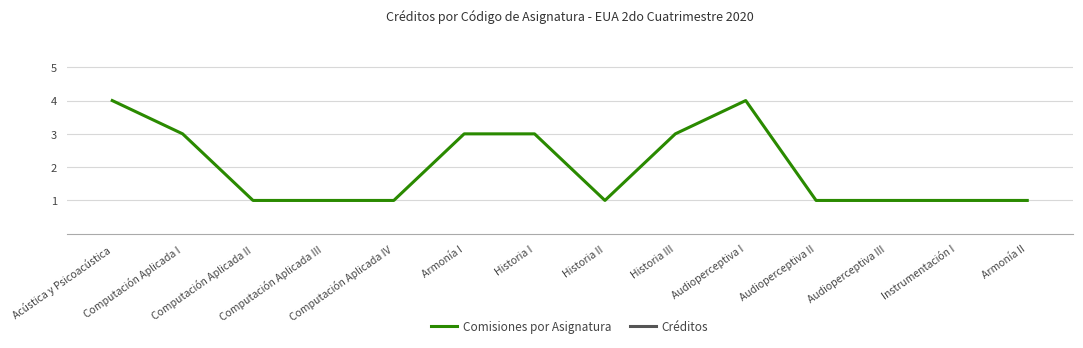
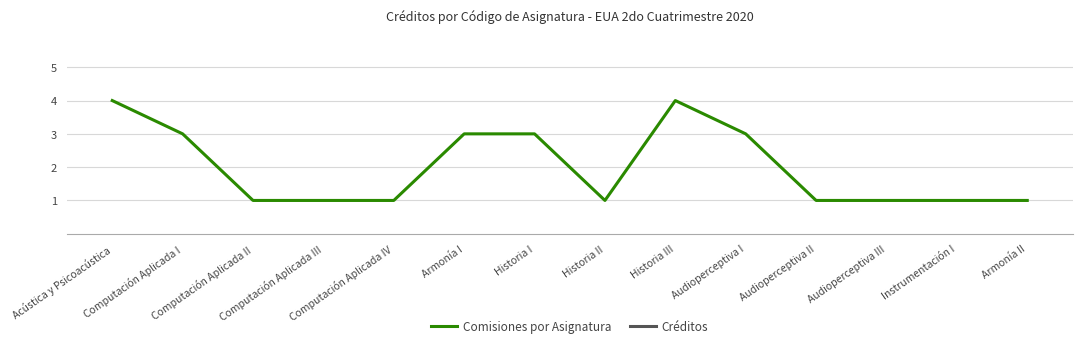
Comisiones por Asignatura, Historia III: 3 -> 4
Comisiones por Asignatura, Audioperceptiva I: 4 -> 3
